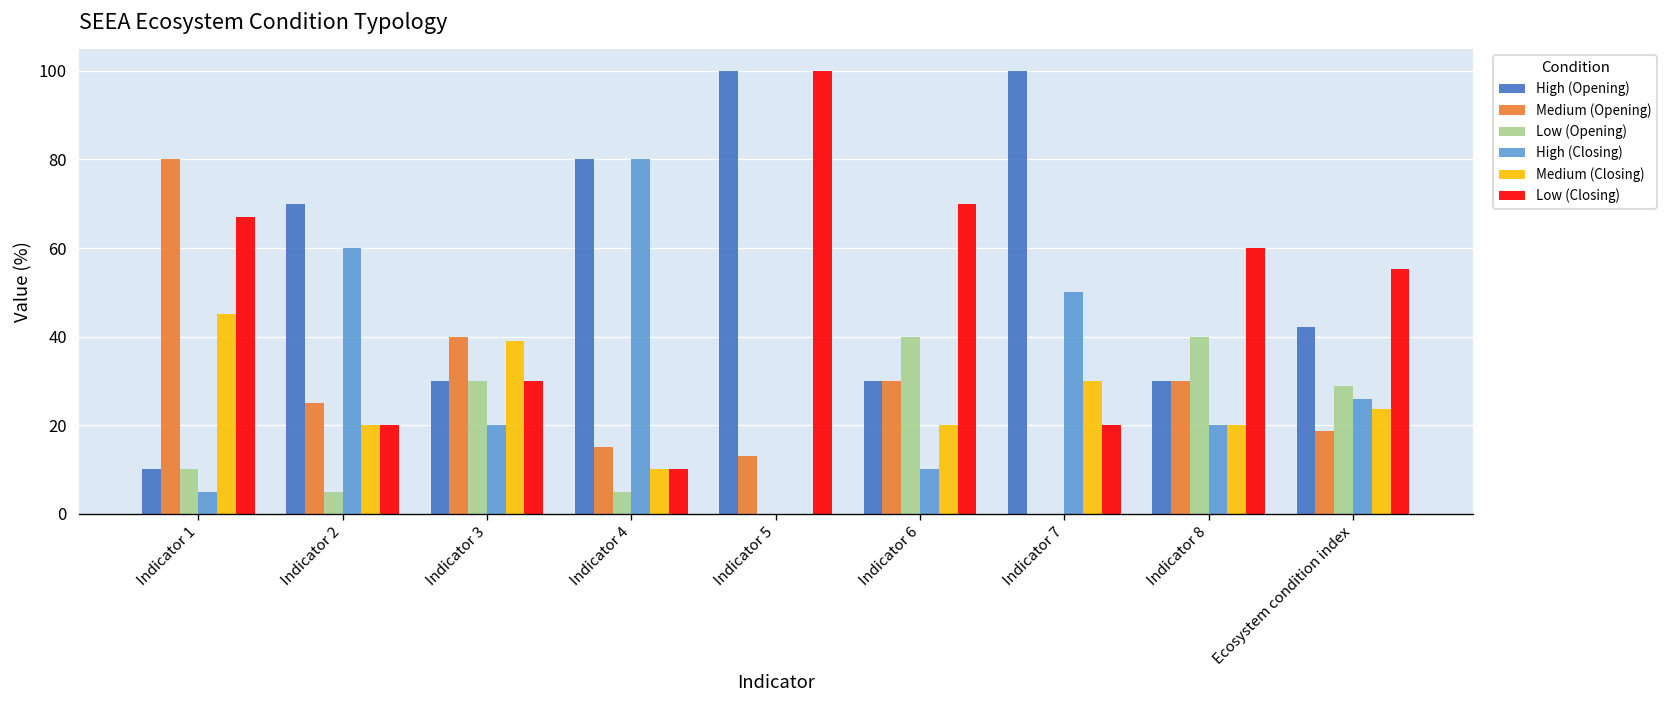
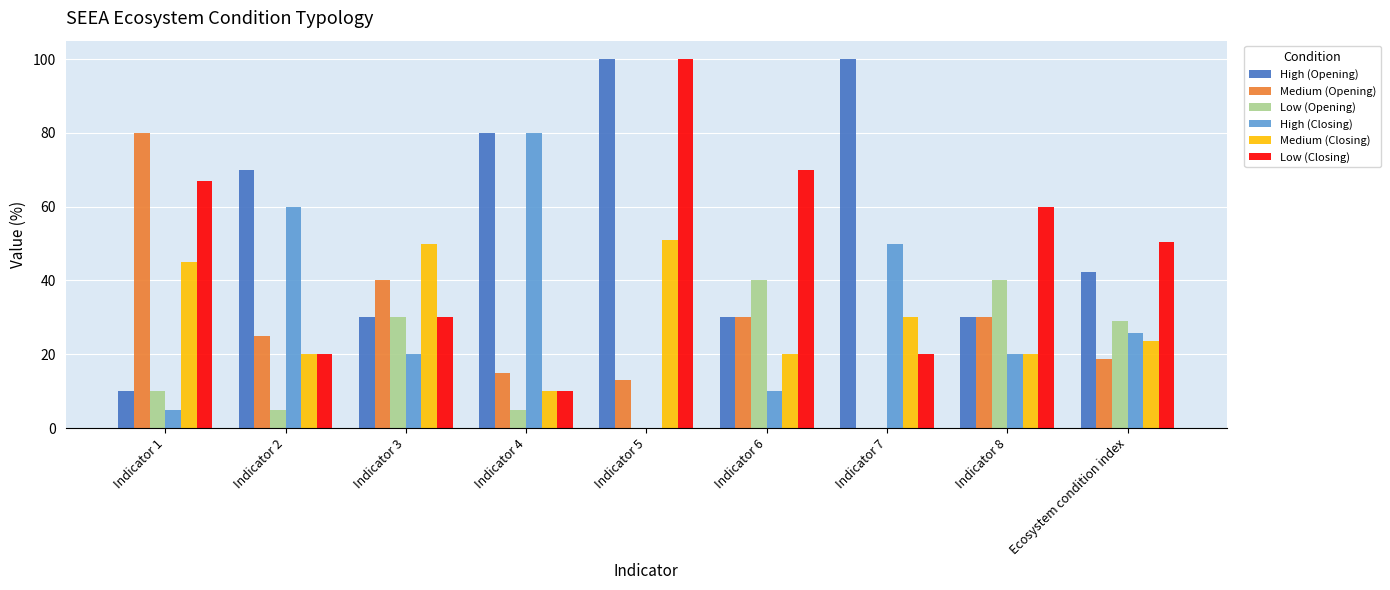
Medium (Closing), Indicator 3: 39 -> 50
Medium (Closing), Indicator 5: 0 -> 51
Low (Closing), Ecosystem condition index: 55 -> 51
